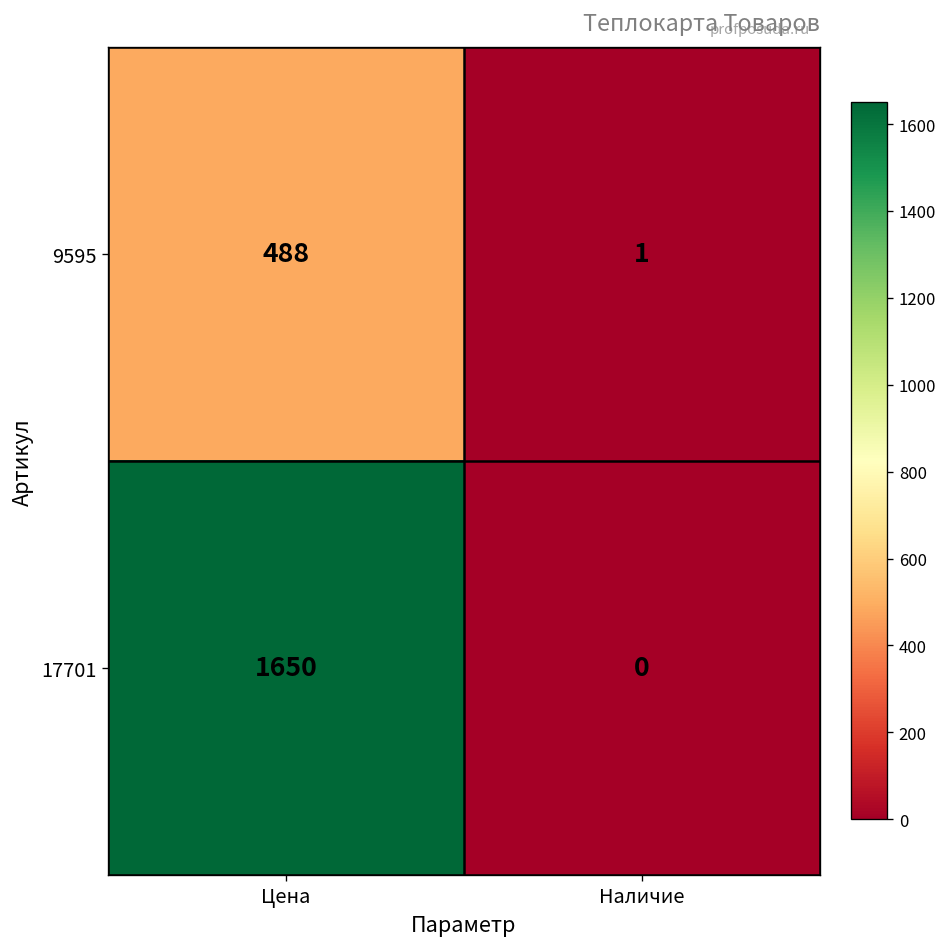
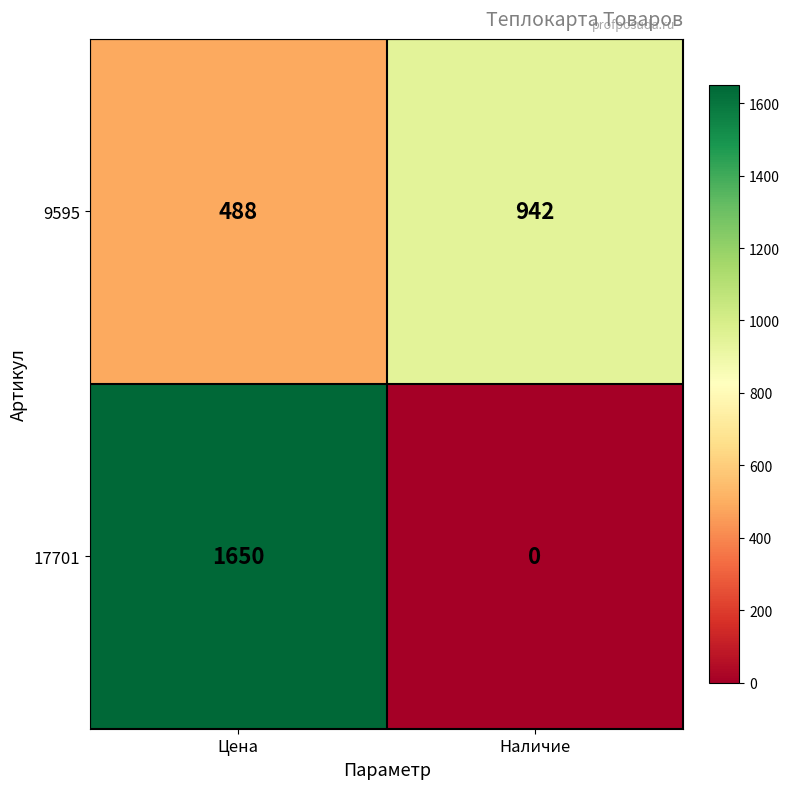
9595, Наличие: 1 -> 942
